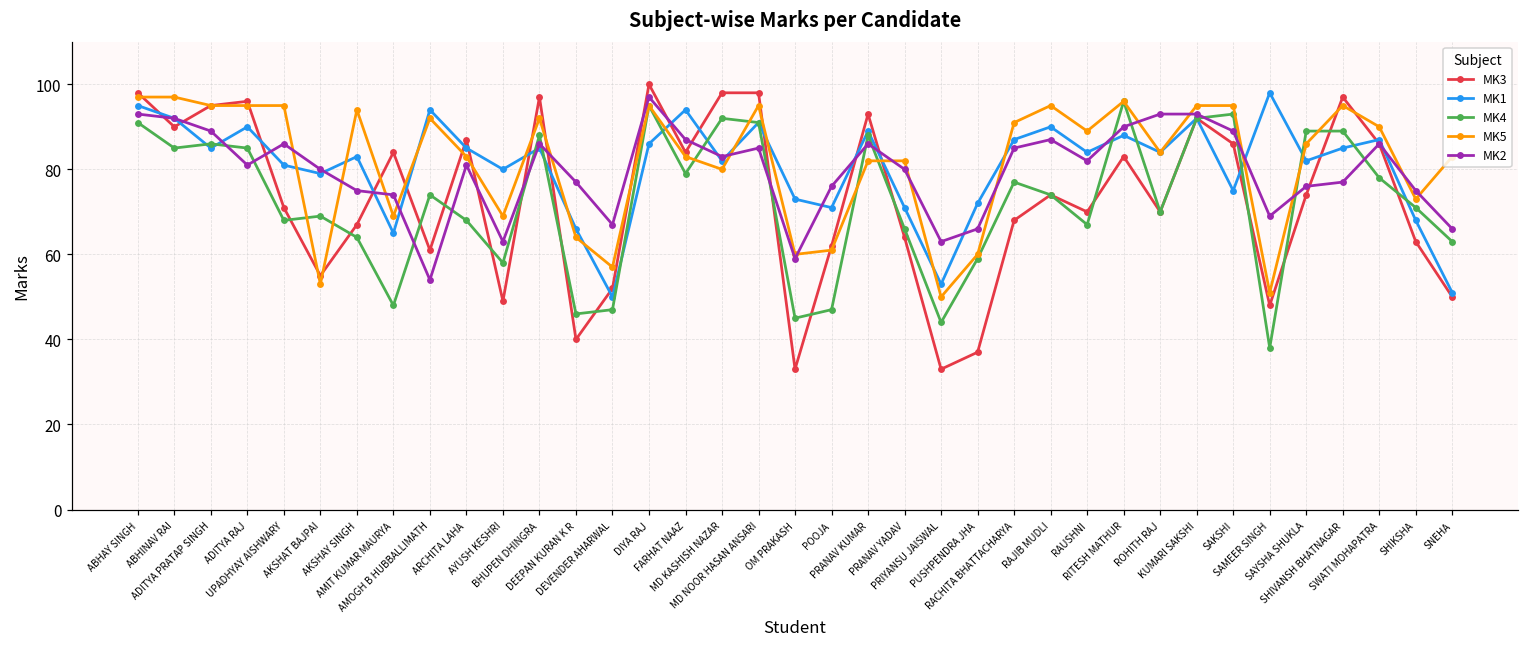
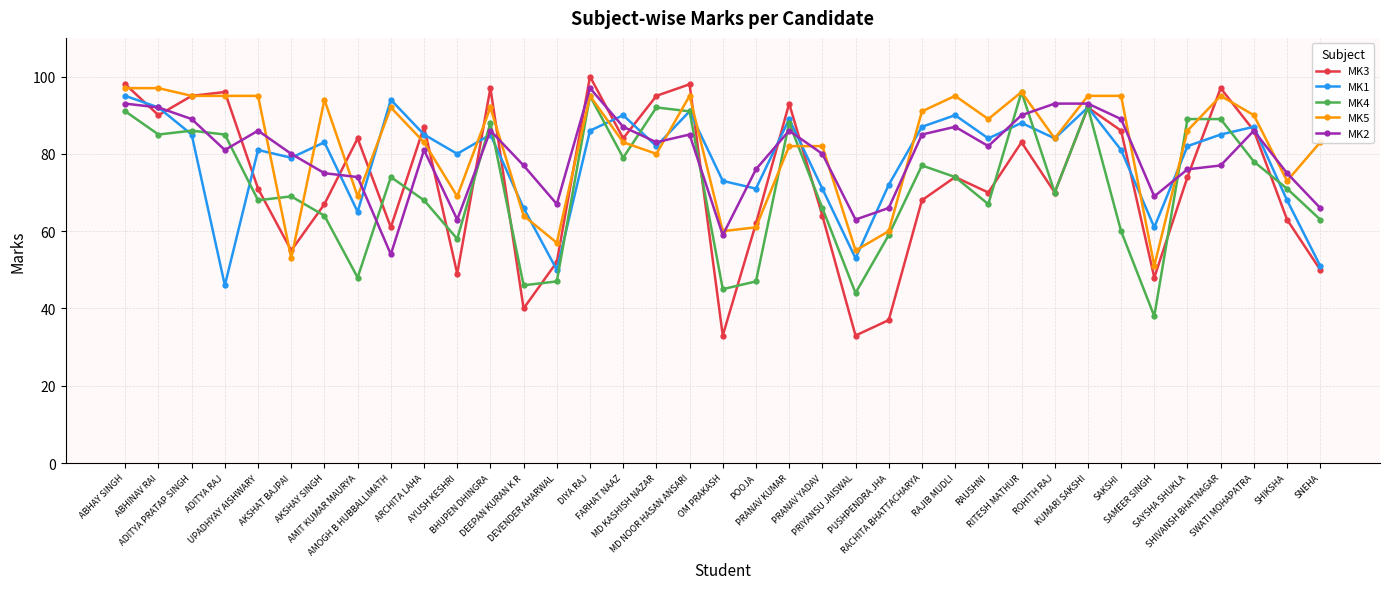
MK1, ADITYA RAJ: 90 -> 46
MK1, FARHAT NAAZ: 94 -> 90
MK3, MD KASHISH NAZAR: 98 -> 95
MK5, PRIYANSU JAISWAL: 50 -> 55
MK1, SAKSHI: 75 -> 81
MK4, SAKSHI: 93 -> 60
MK1, SAMEER SINGH: 98 -> 61
